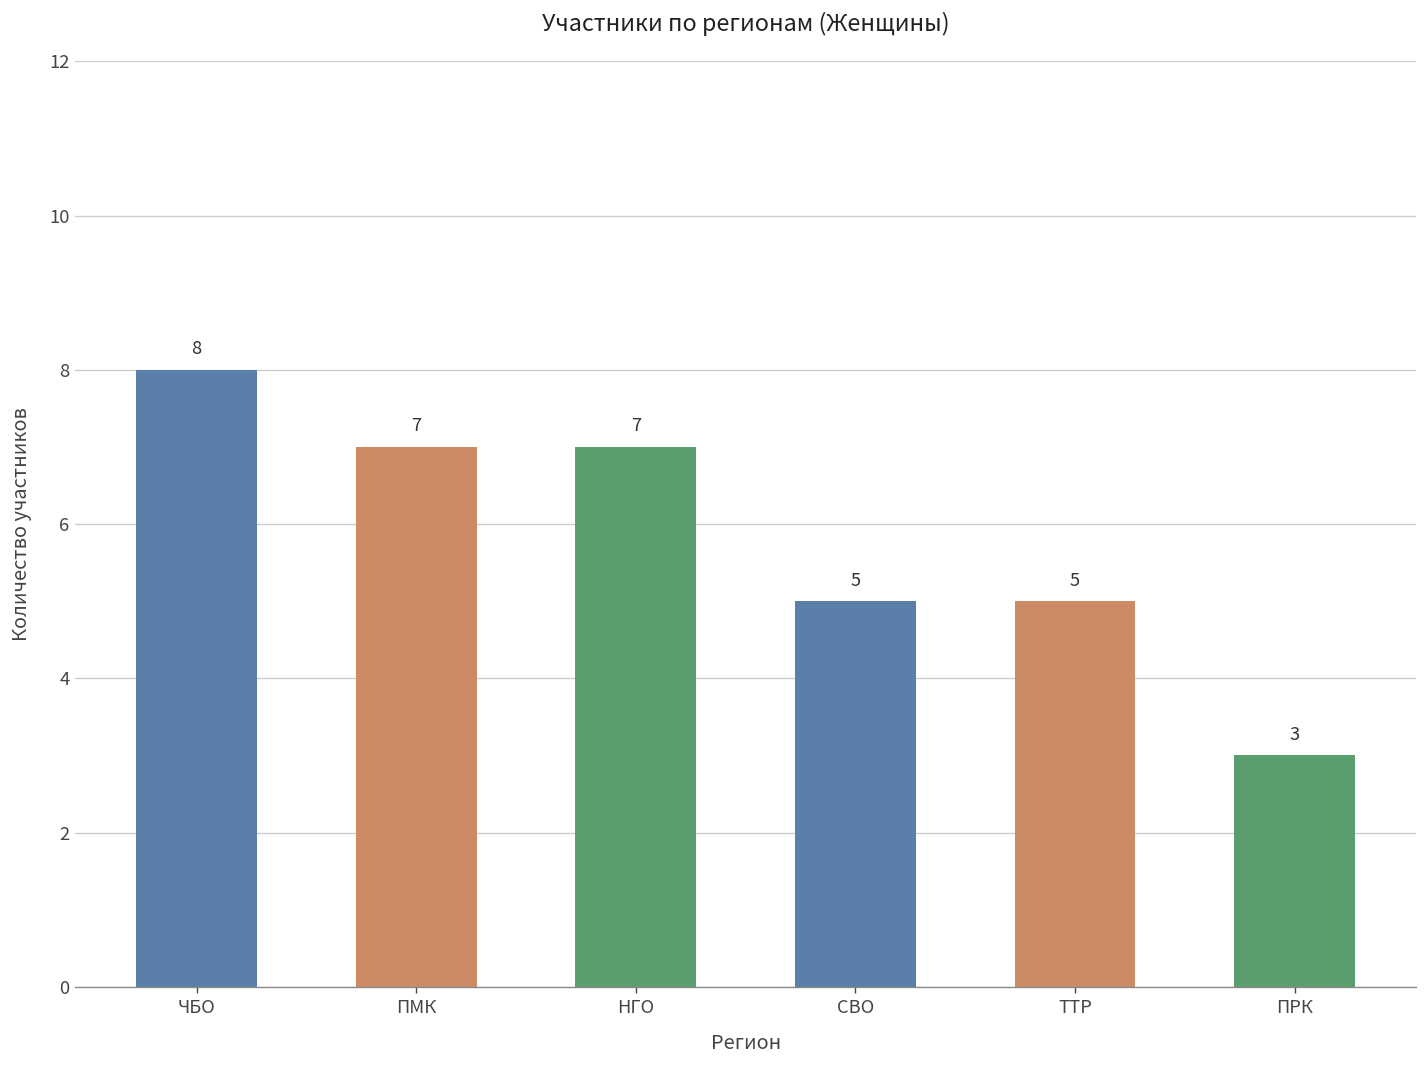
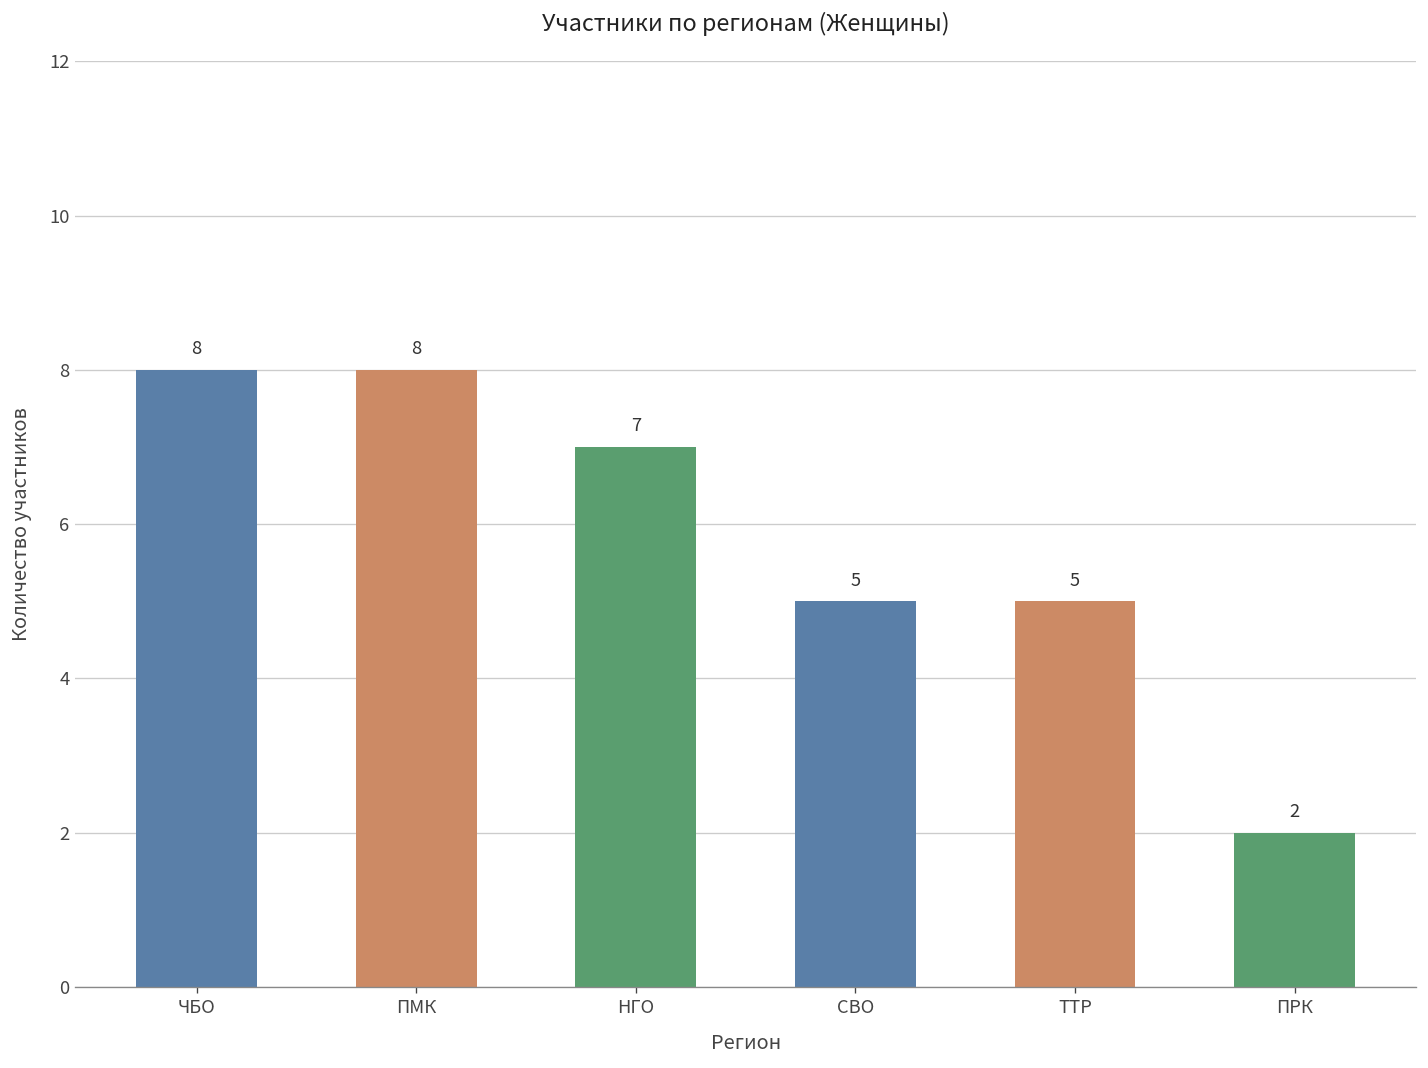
ПМК: 7 -> 8
ПРК: 3 -> 2
